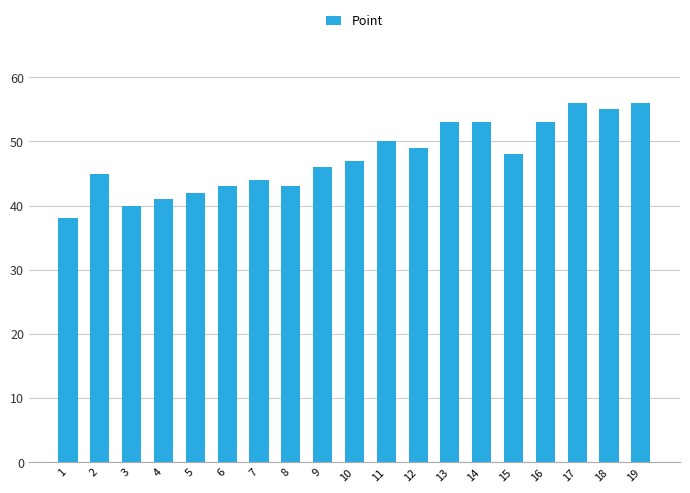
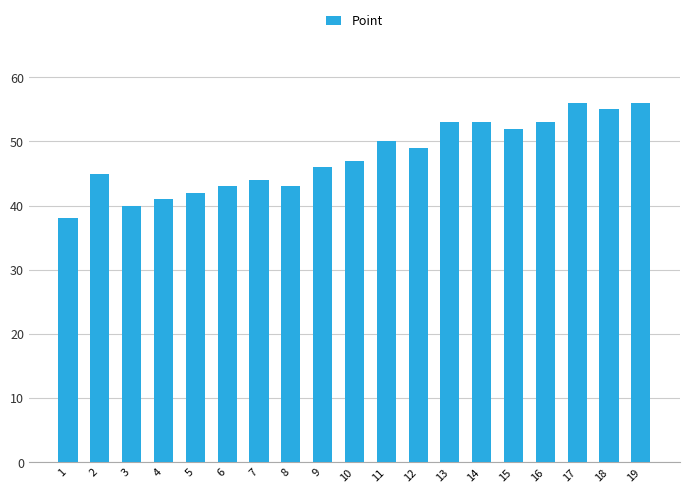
15: 48 -> 52
